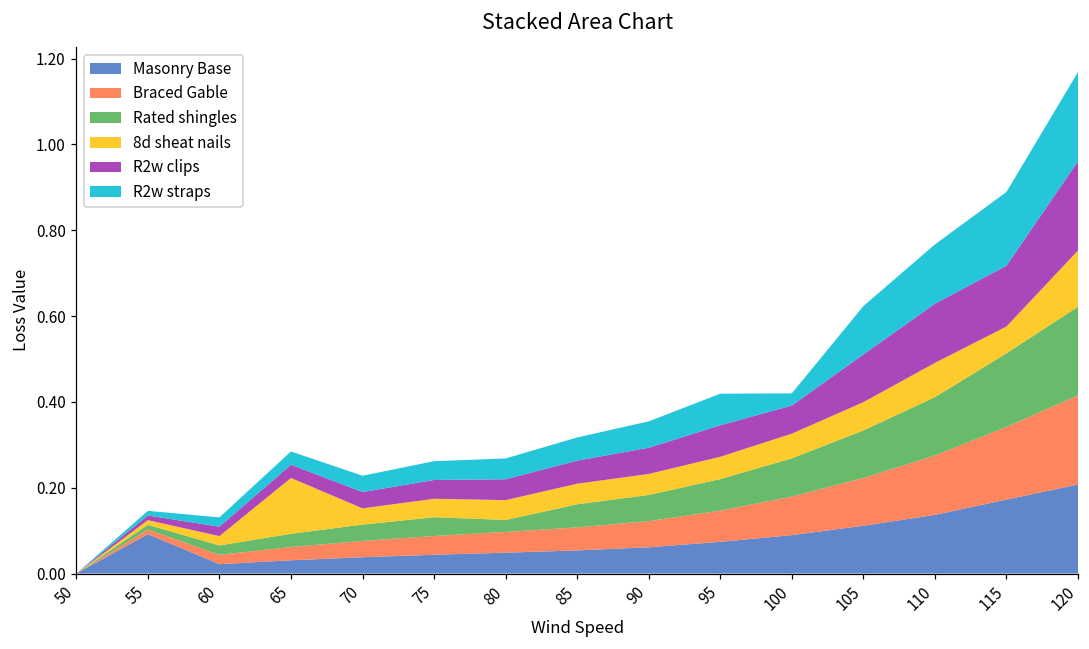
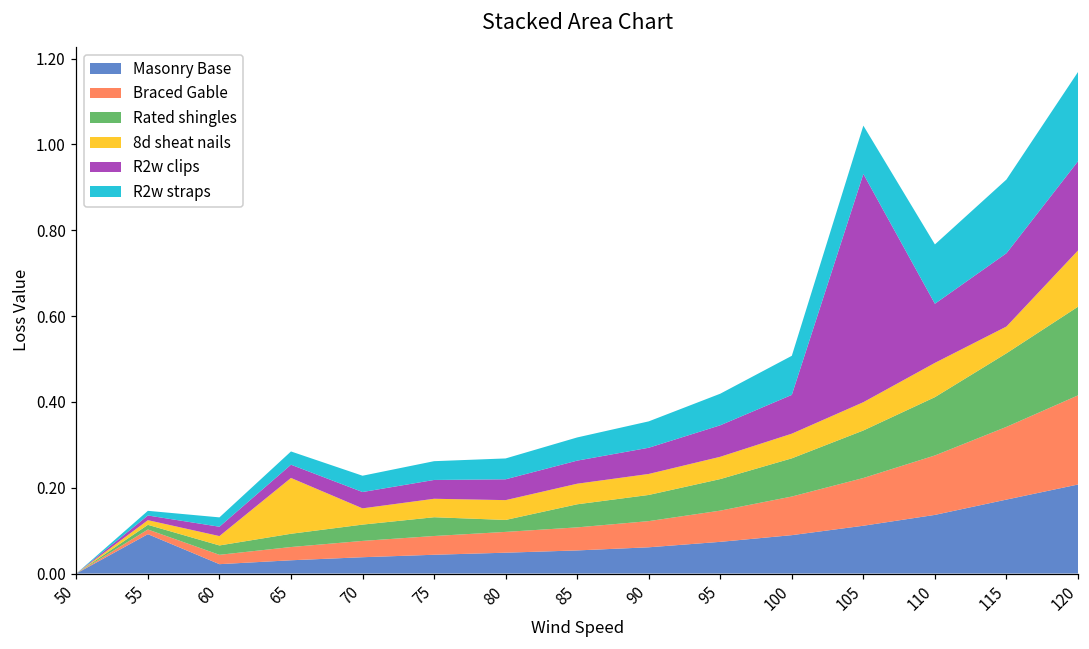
R2w clips, 100: 0.07 -> 0.09
R2w straps, 100: 0.03 -> 0.09
R2w clips, 105: 0.11 -> 0.53
R2w clips, 115: 0.14 -> 0.17
